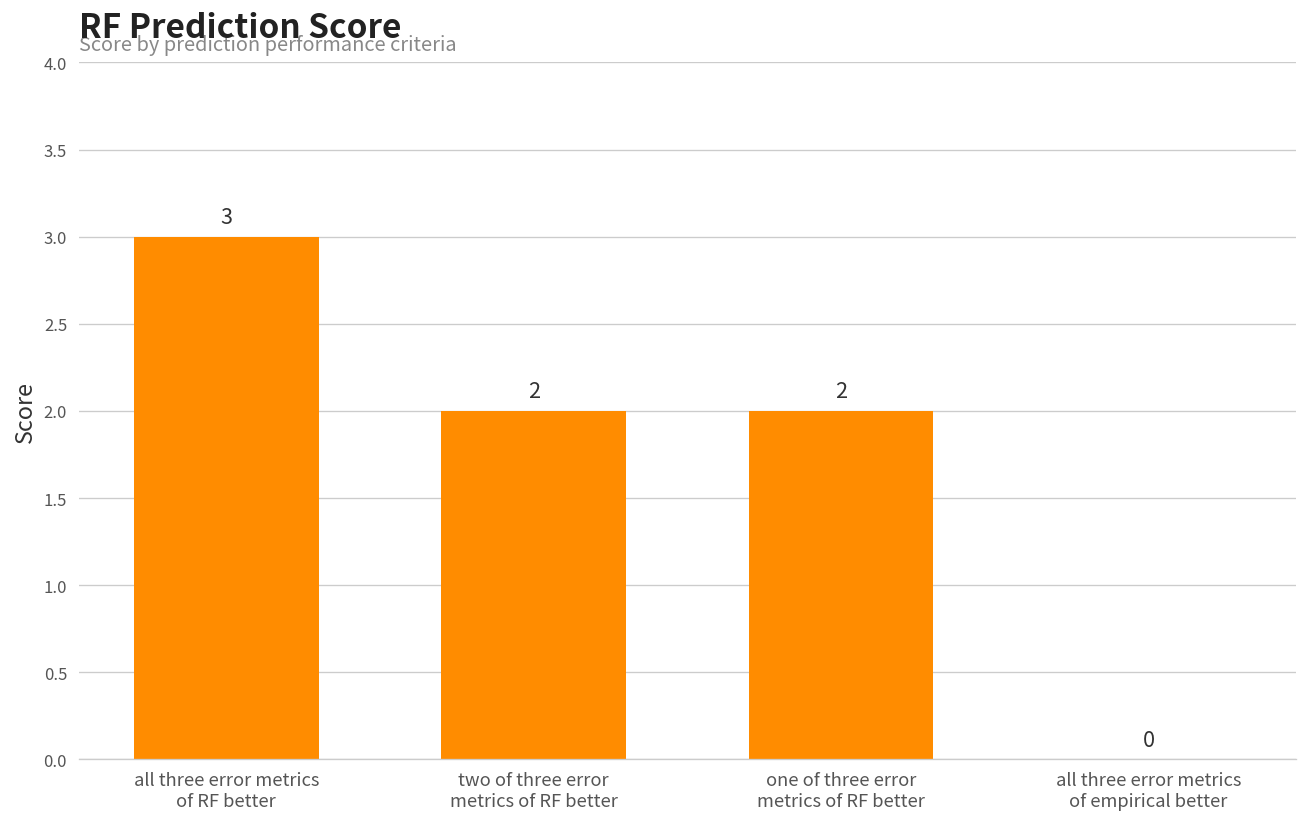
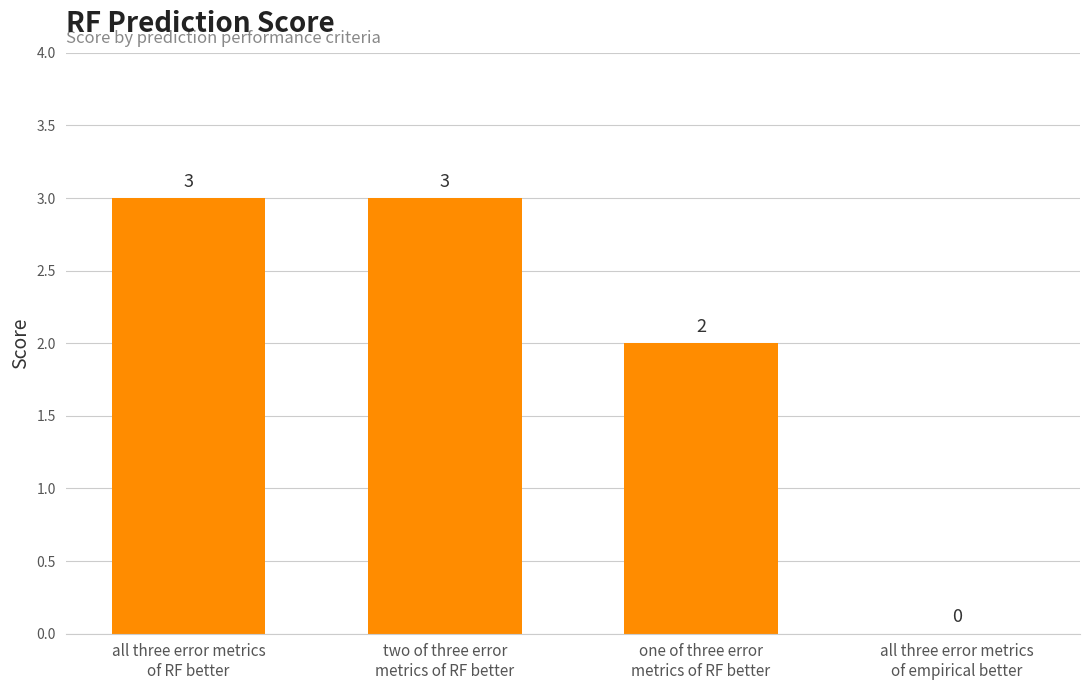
two of three error metrics of RF better: 2 -> 3
